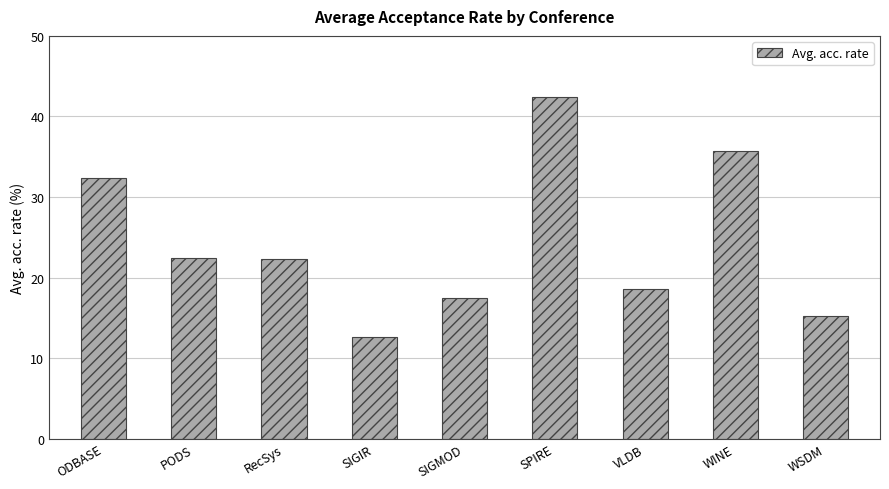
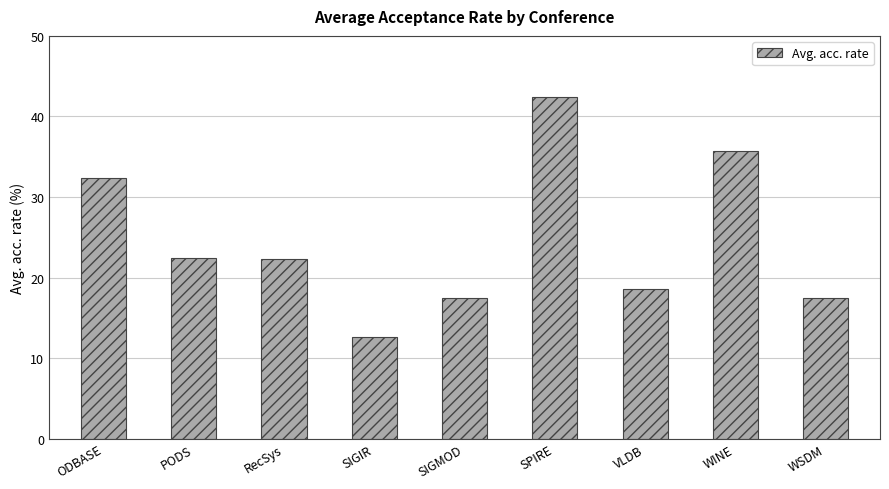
WSDM: 15 -> 17
